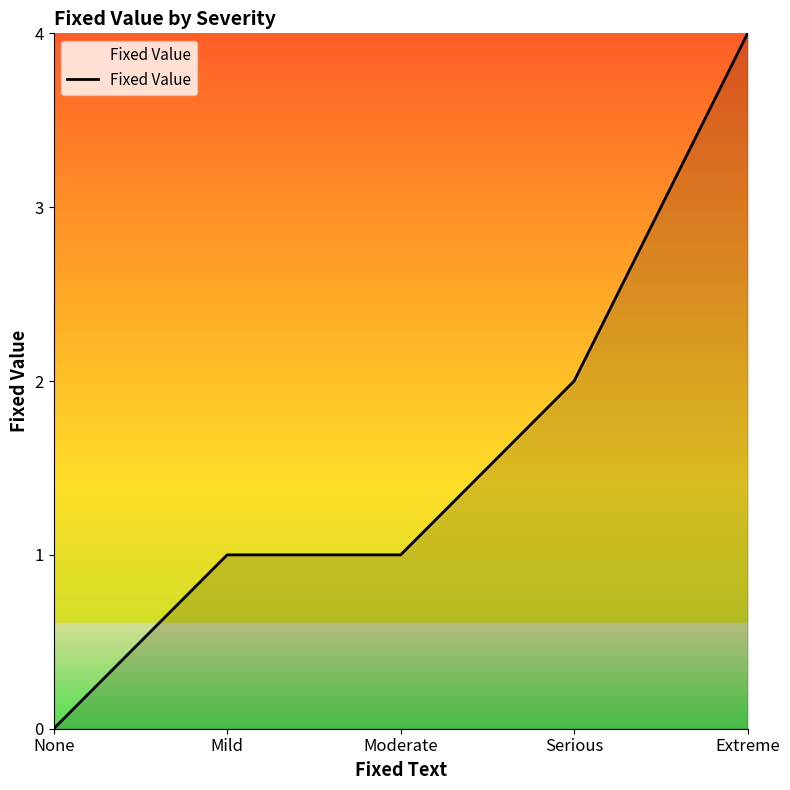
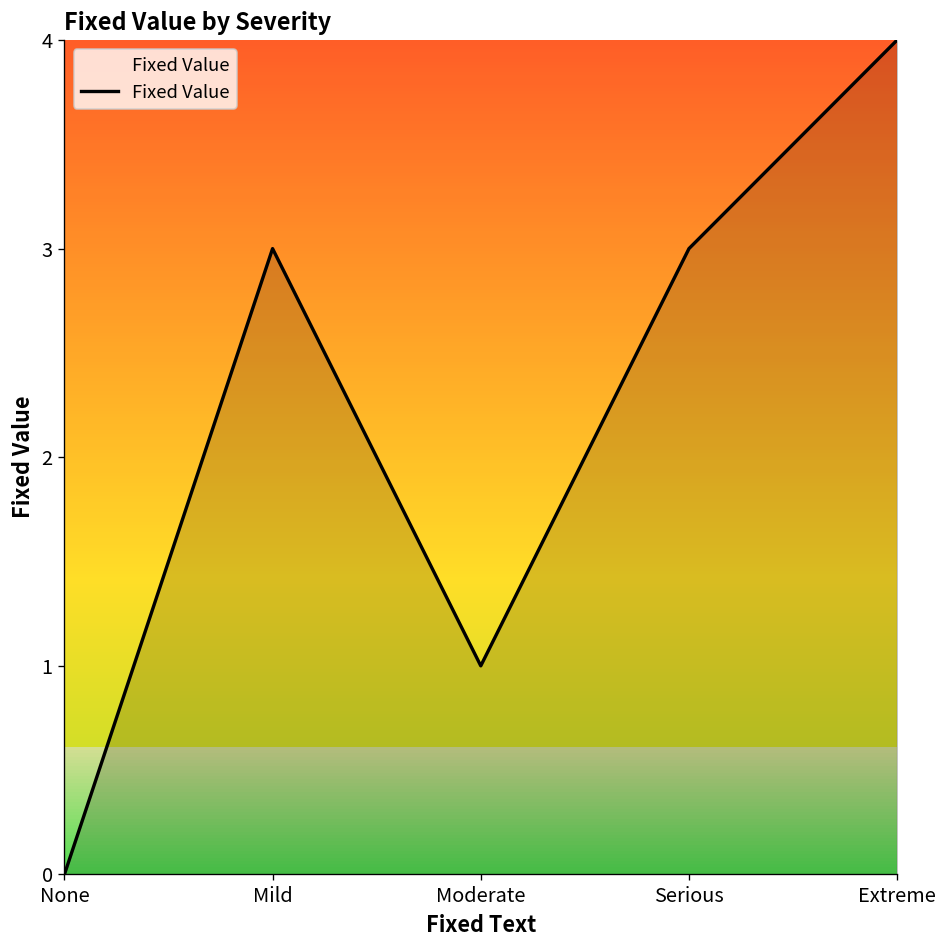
Mild: 1 -> 3
Serious: 2 -> 3
